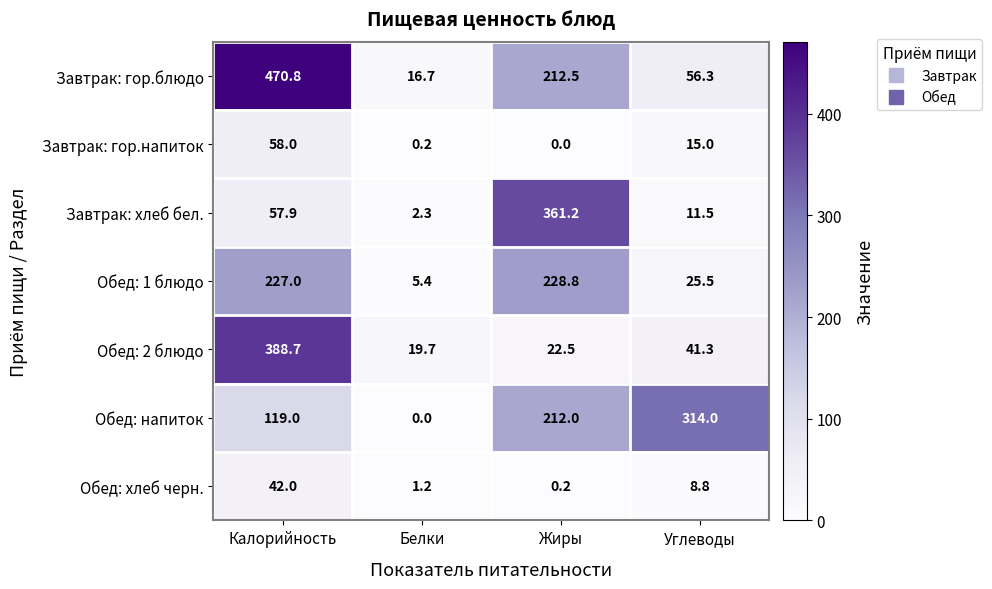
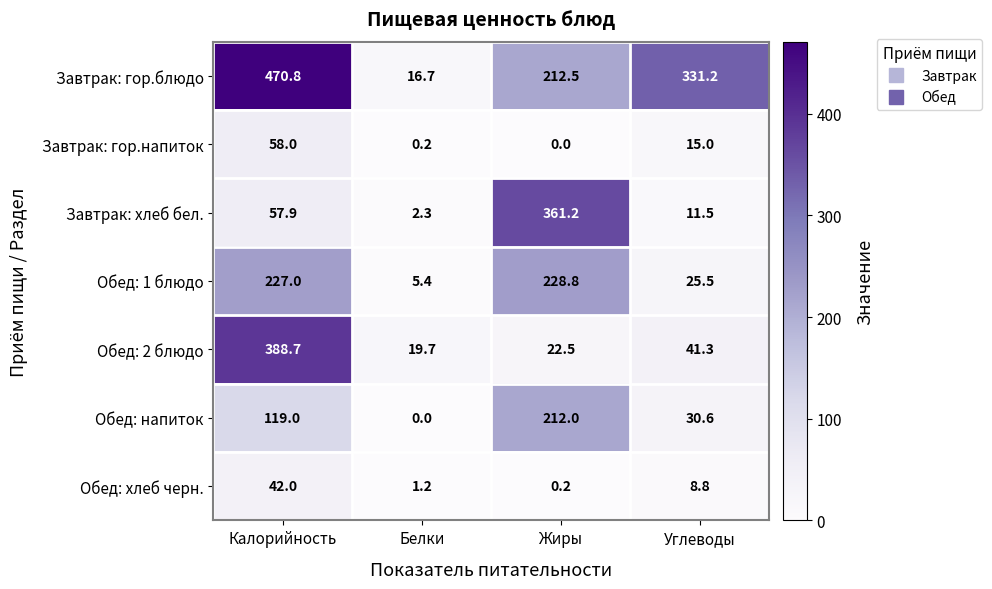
Завтрак: гор.блюдо, Углеводы: 56.3 -> 331.2
Обед: напиток, Углеводы: 314.0 -> 30.6
